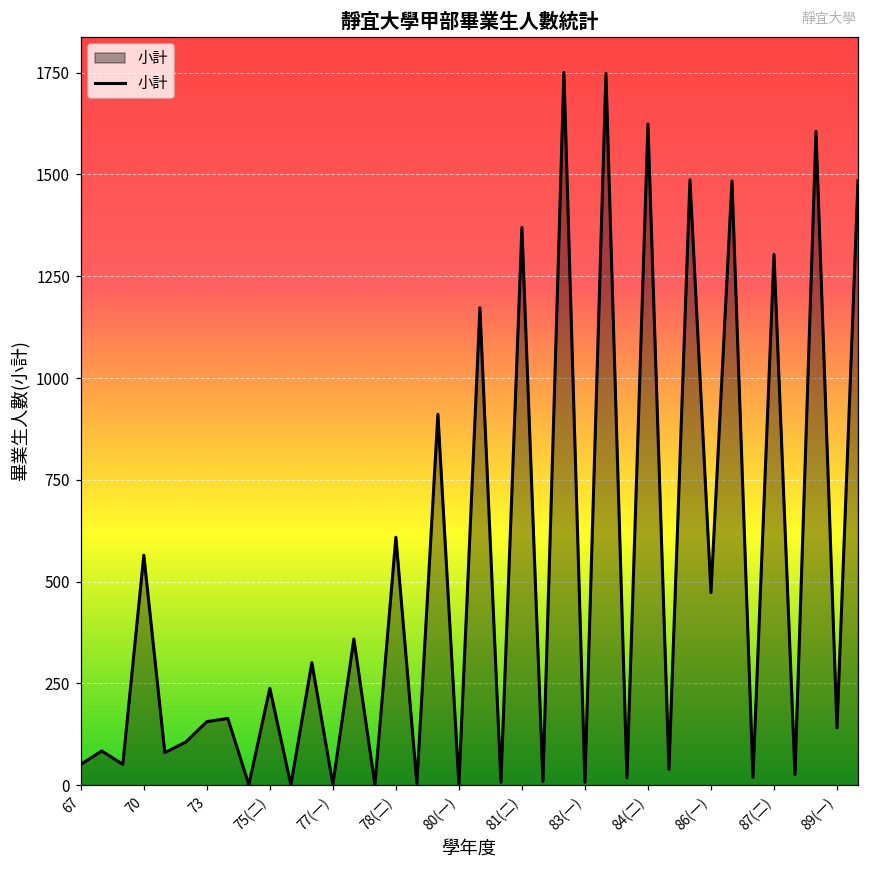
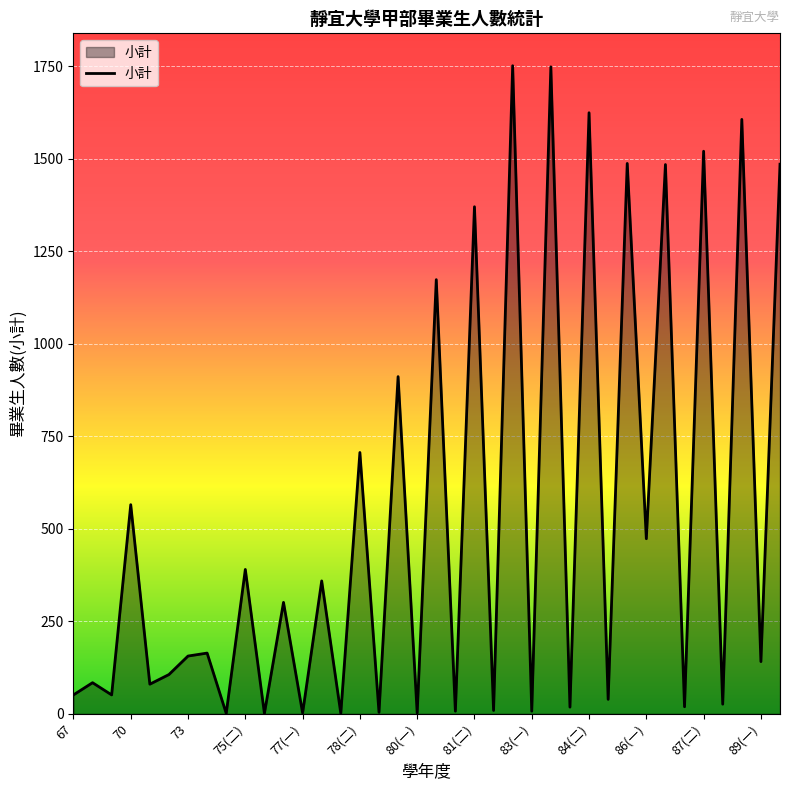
75(二): 240 -> 390
78(二): 610 -> 710
87(二): 1300 -> 1520
